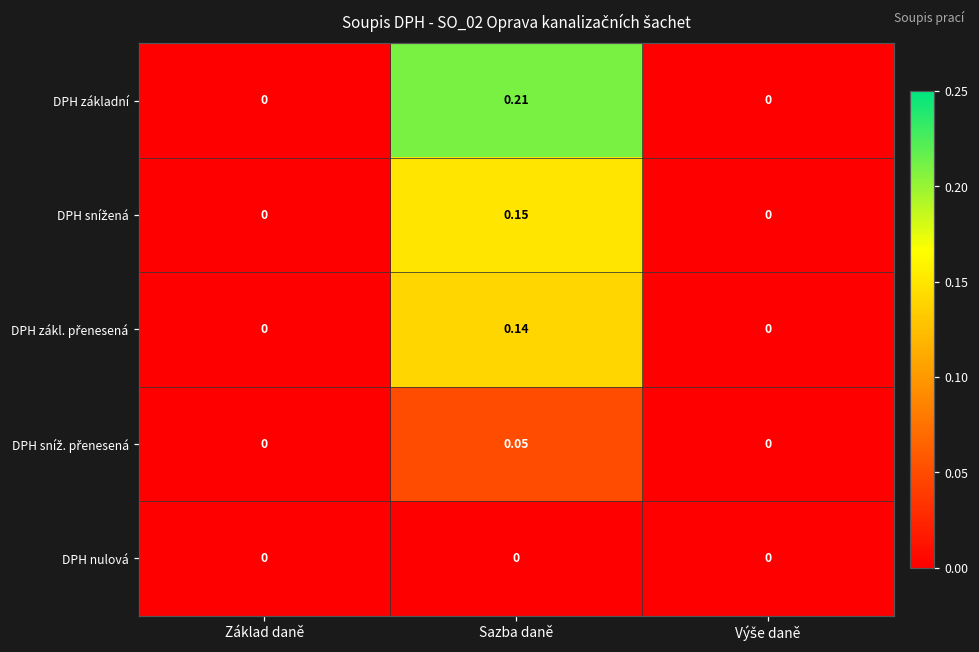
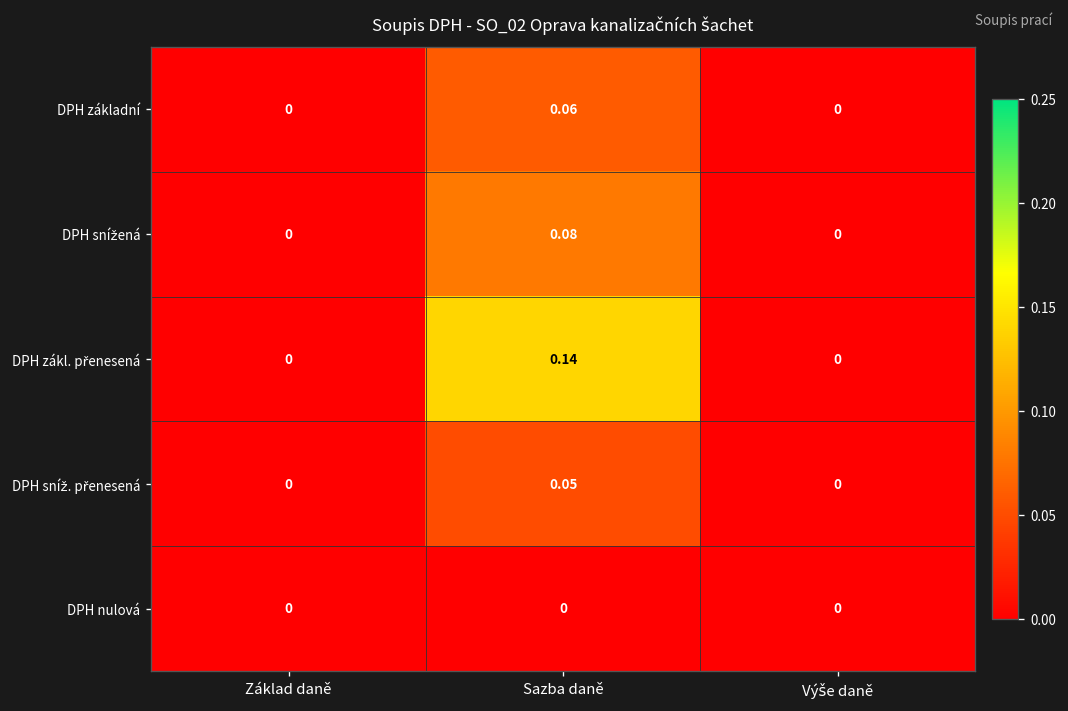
DPH základní, Sazba daně: 0.21 -> 0.06
DPH snížená, Sazba daně: 0.15 -> 0.08
